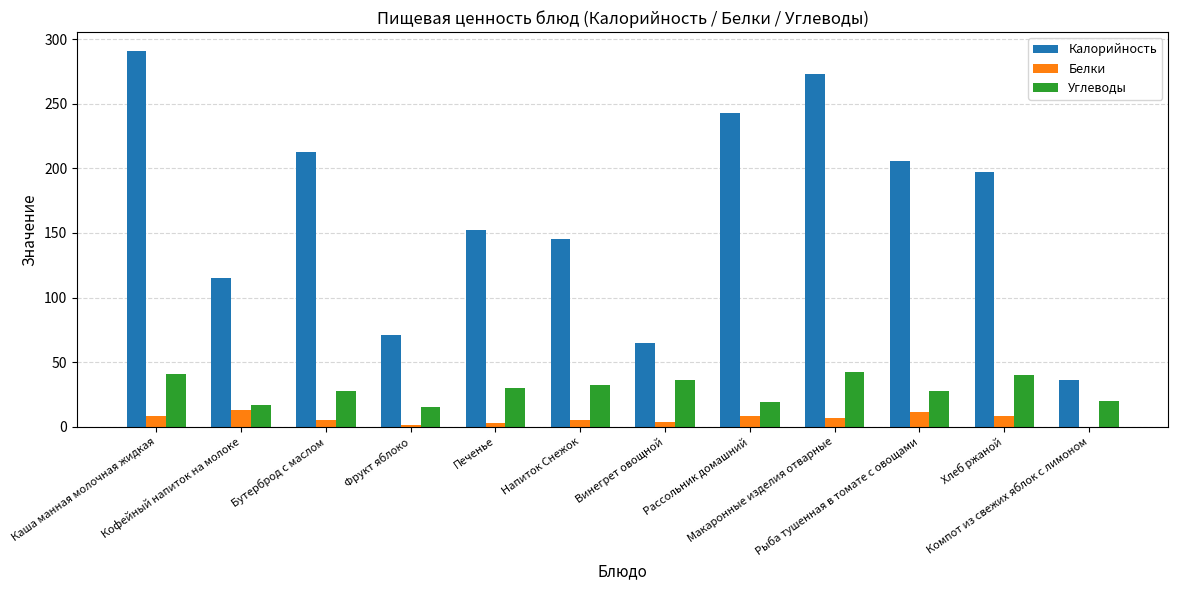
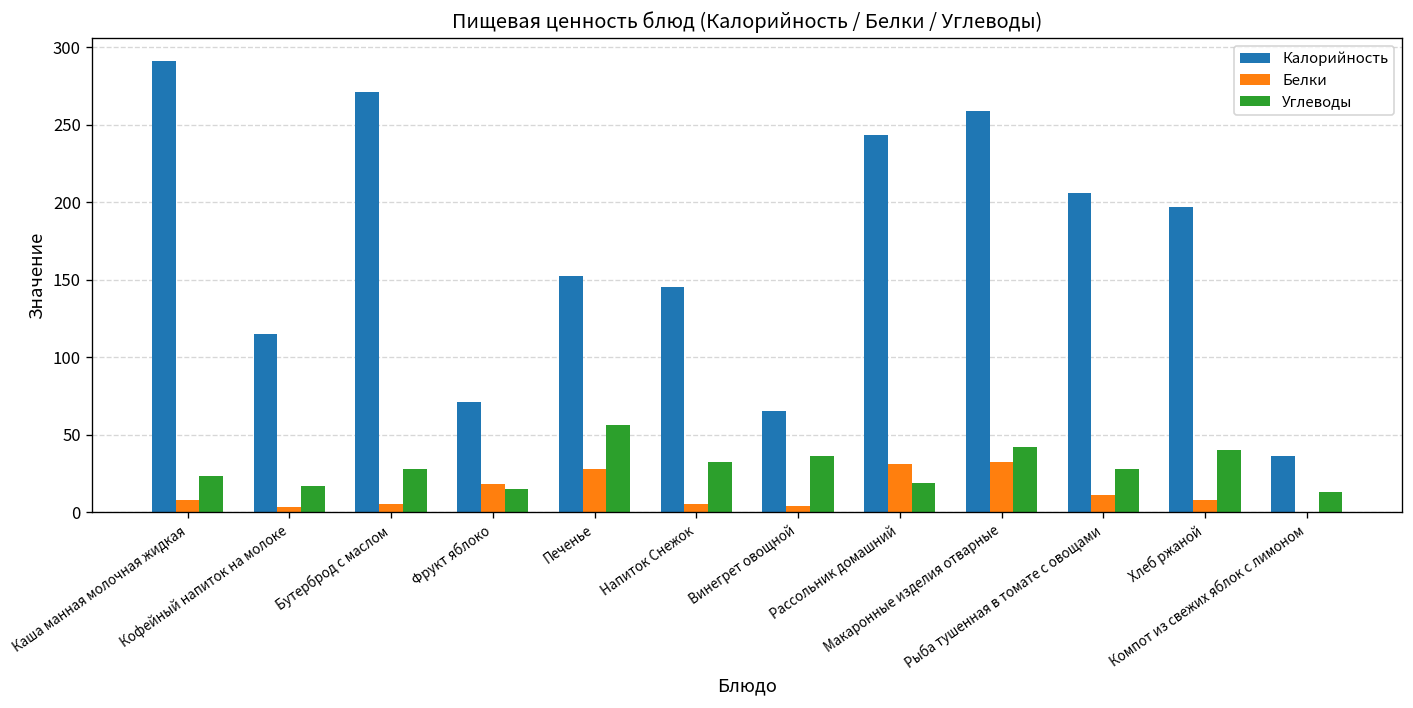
Углеводы, Каша манная молочная жидкая: 41 -> 23
Белки, Кофейный напиток на молоке: 13 -> 3
Калорийность, Бутерброд с маслом: 213 -> 271
Белки, Фрукт яблоко: 1 -> 18
Белки, Печенье: 3 -> 28
Углеводы, Печенье: 30 -> 56
Белки, Рассольник домашний: 8 -> 31
Калорийность, Макаронные изделия отварные: 273 -> 259
Белки, Макаронные изделия отварные: 7 -> 32
Углеводы, Компот из свежих яблок с лимоном: 20 -> 13
